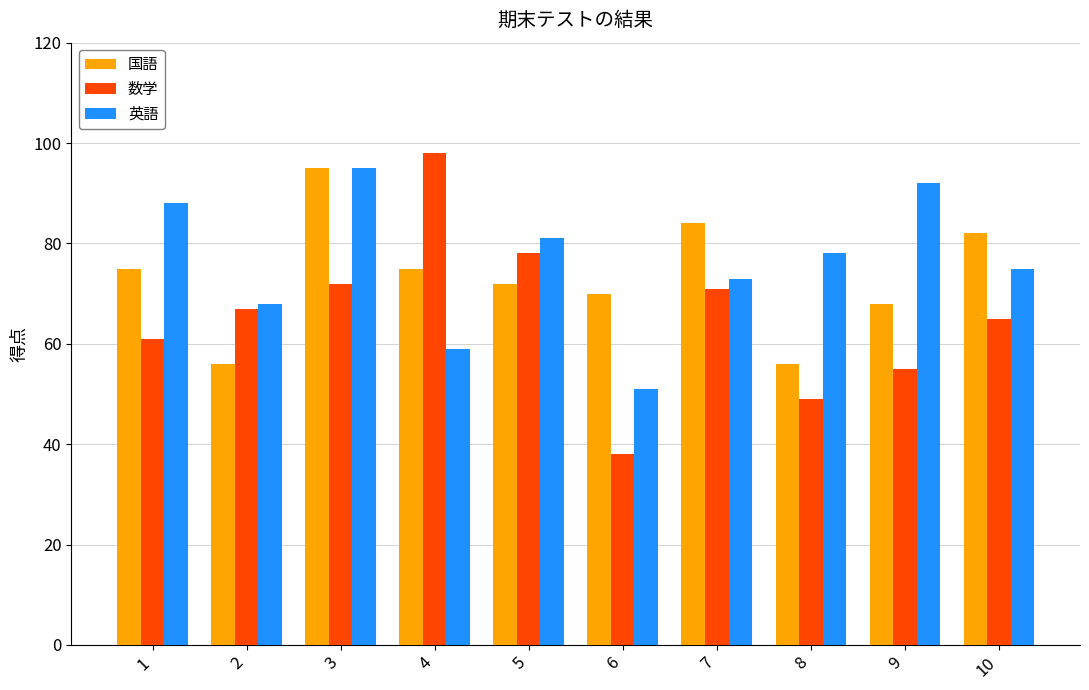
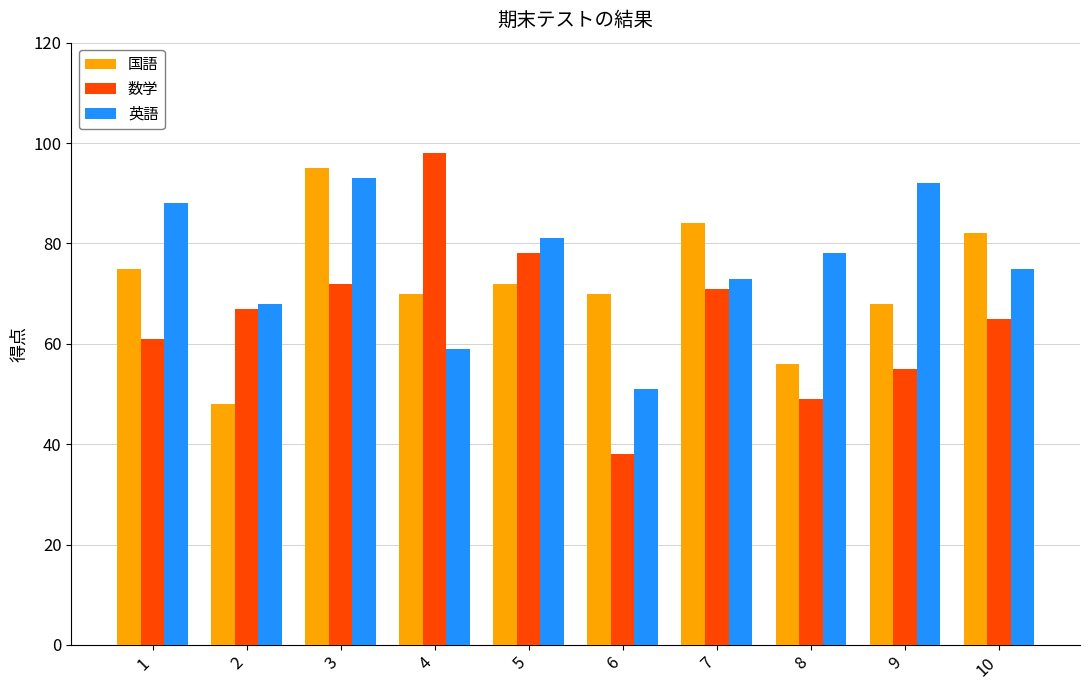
国語, 2: 56 -> 48
英語, 3: 95 -> 93
国語, 4: 75 -> 70
